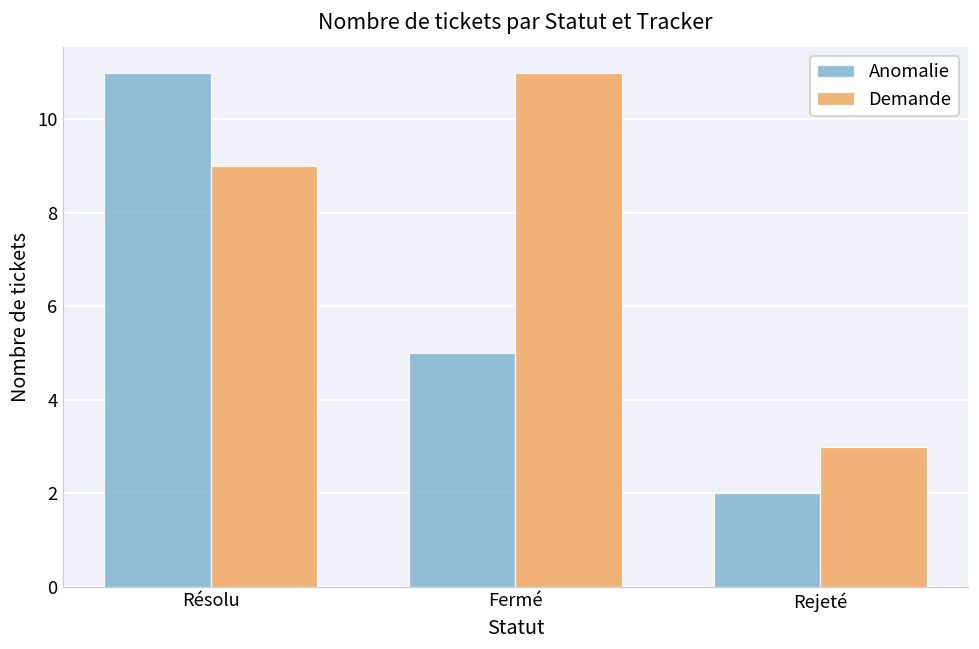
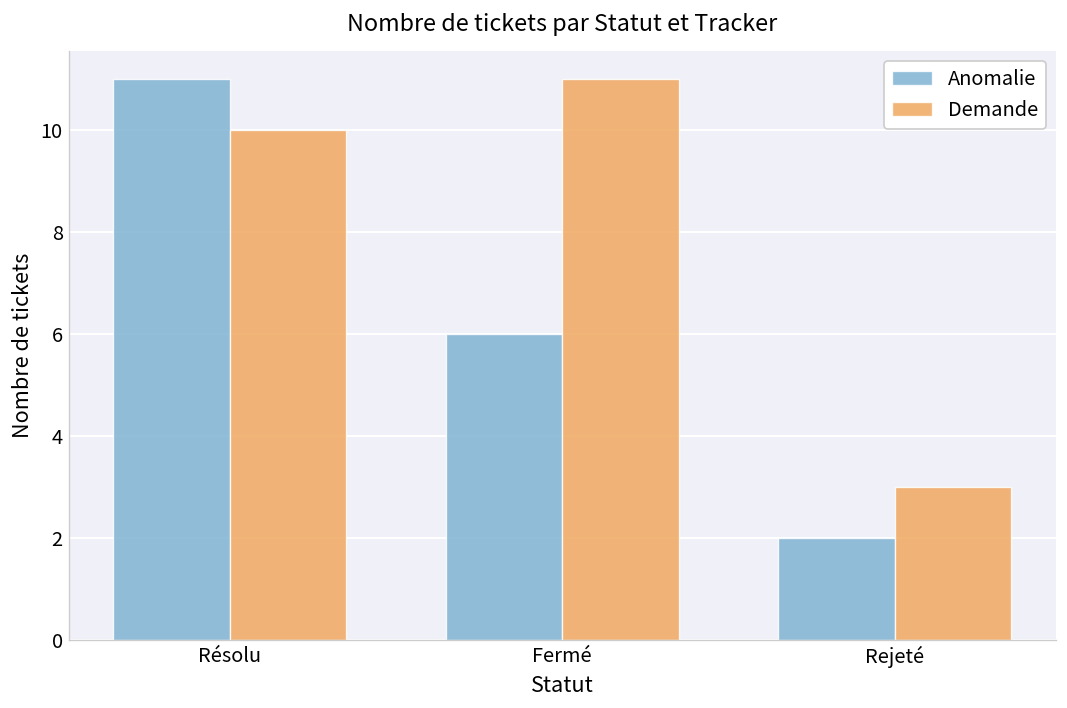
Demande, Résolu: 9 -> 10
Anomalie, Fermé: 5 -> 6
